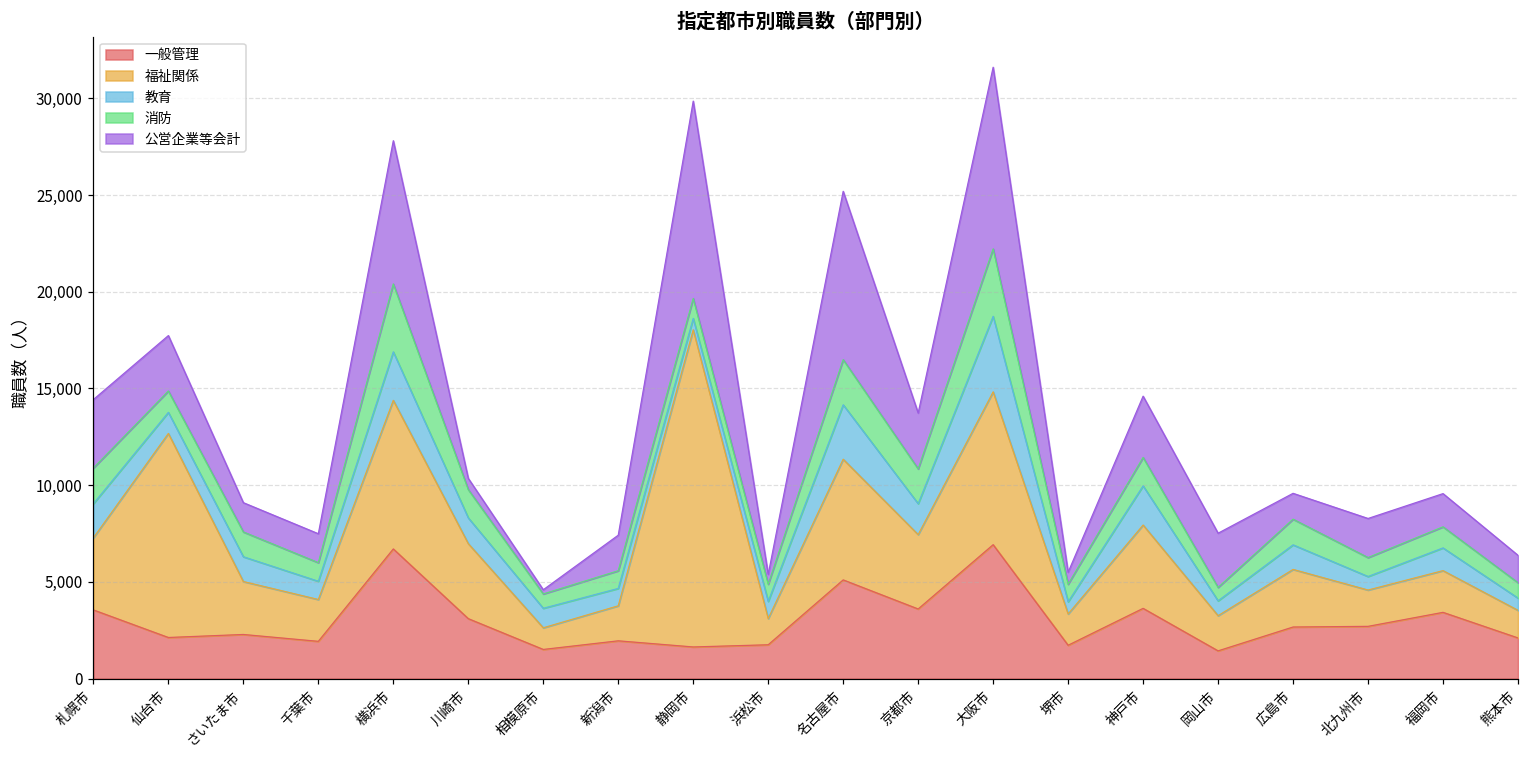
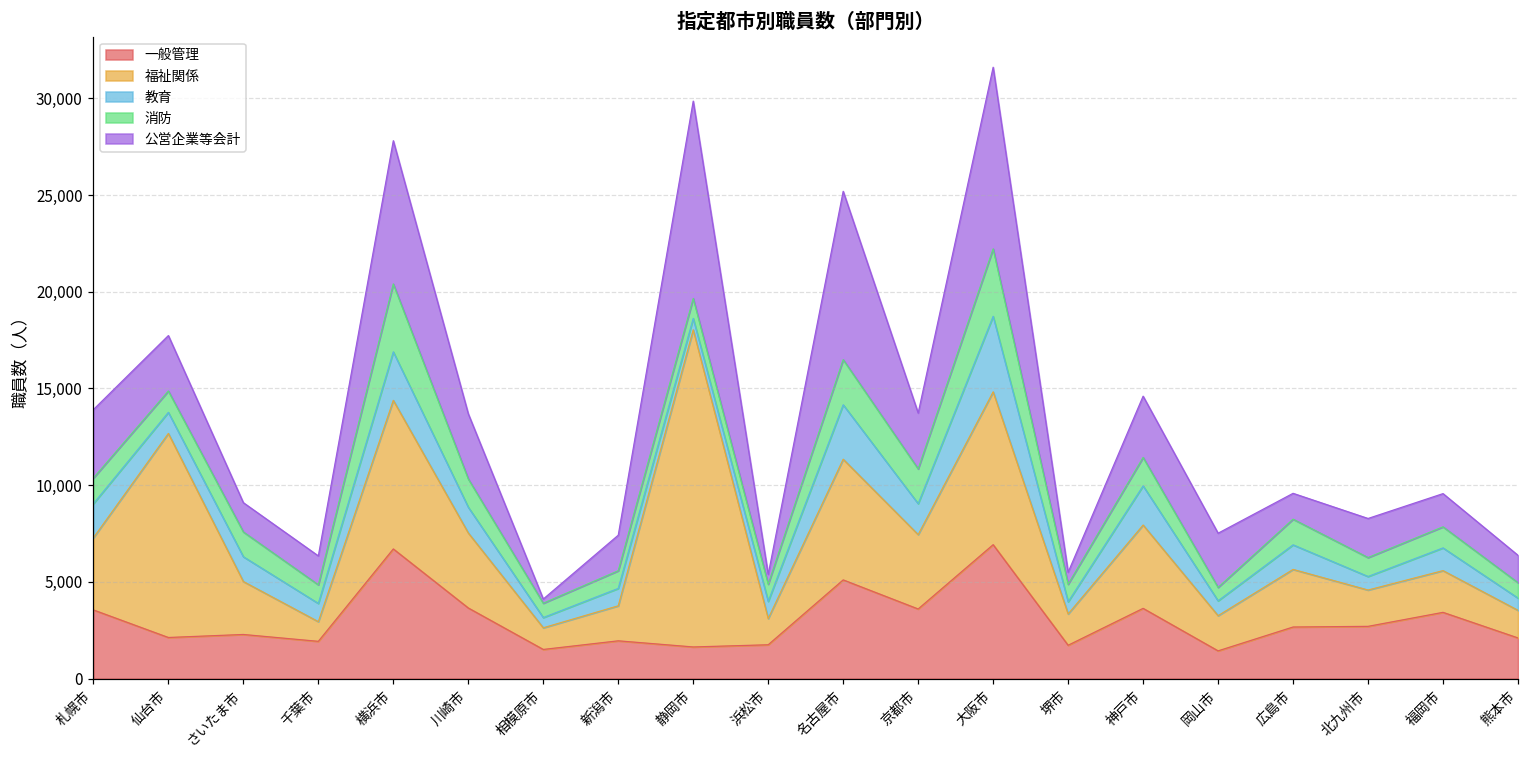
消防, 札幌市: 1,800 -> 1,300
福祉関係, 千葉市: 2,200 -> 1,000
一般管理, 川崎市: 3,100 -> 3,700
公営企業等会計, 川崎市: 600 -> 3,400
教育, 相模原市: 1,000 -> 500
